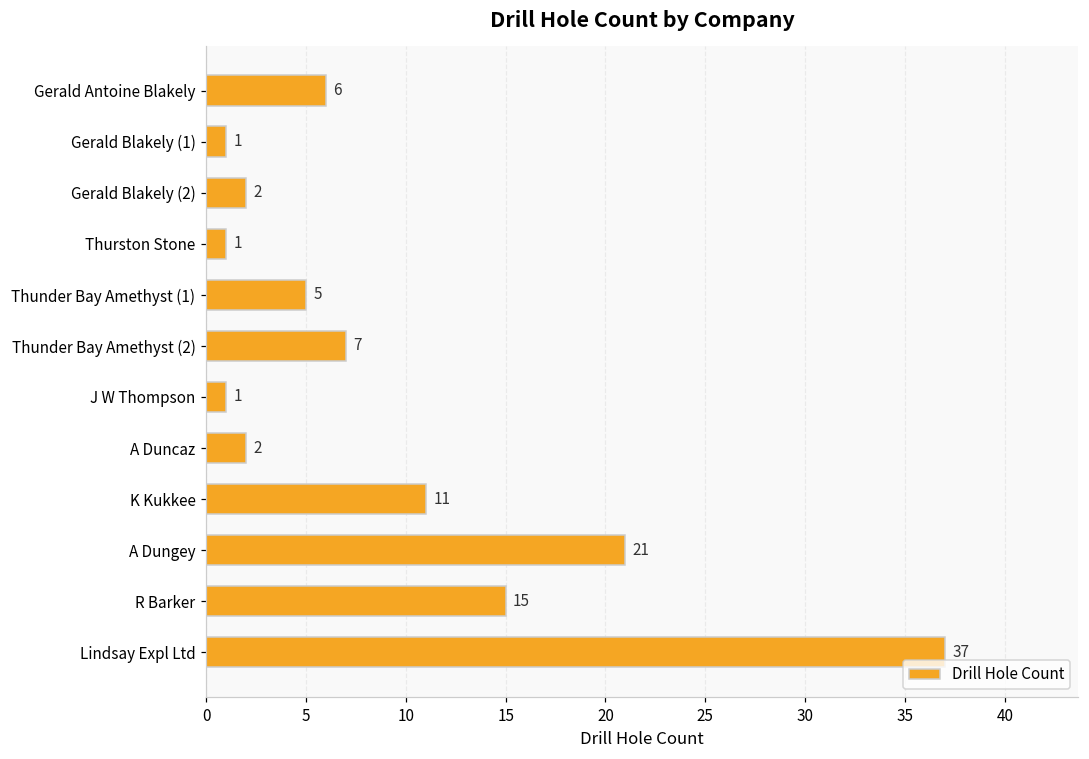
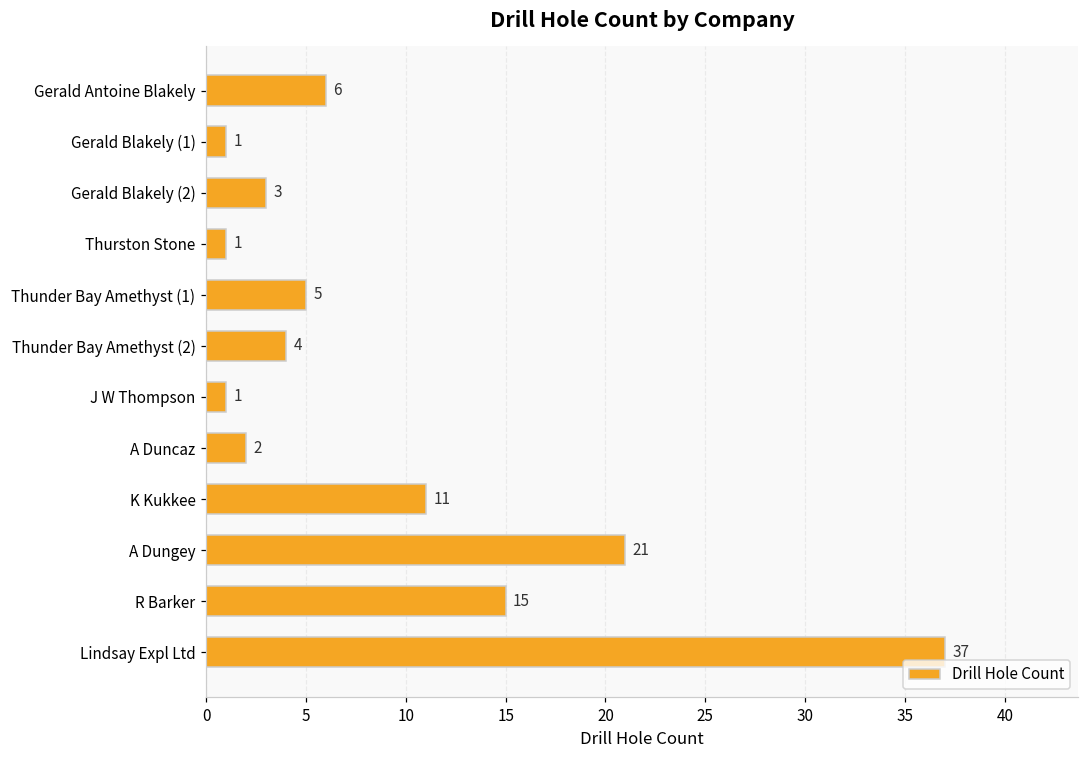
Gerald Blakely (2): 2 -> 3
Thunder Bay Amethyst (2): 7 -> 4
